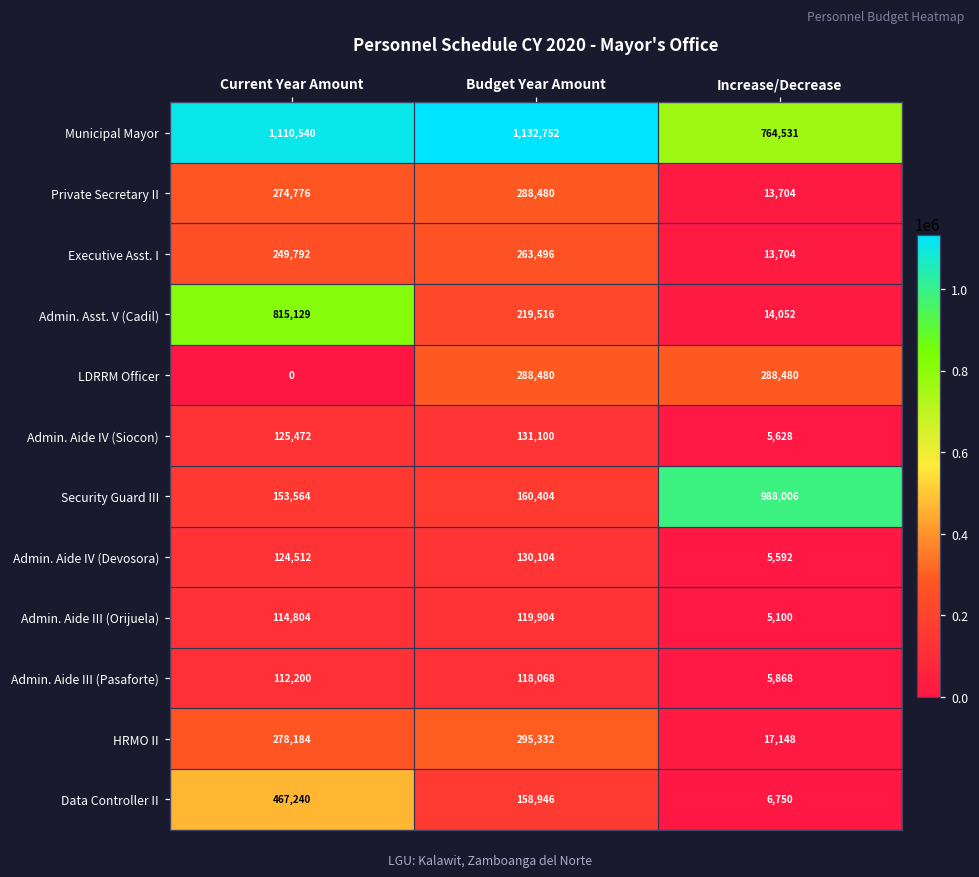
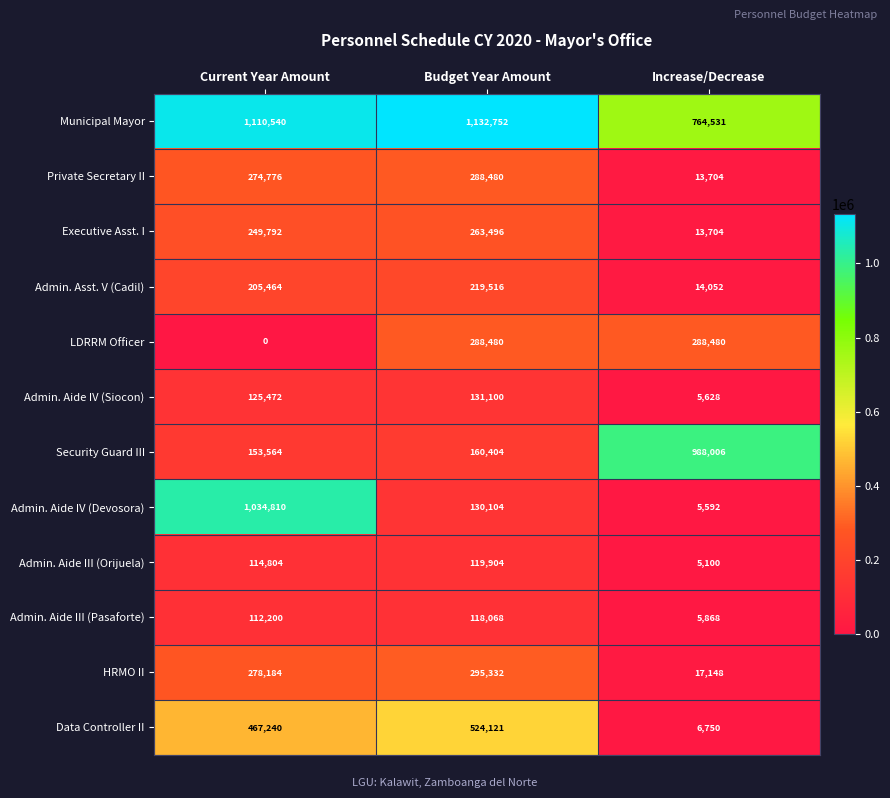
Admin. Asst. V (Cadil), Current Year Amount: 815,129 -> 205,464
Admin. Aide IV (Devosora), Current Year Amount: 124,512 -> 1,034,810
Data Controller II, Budget Year Amount: 158,946 -> 524,121
